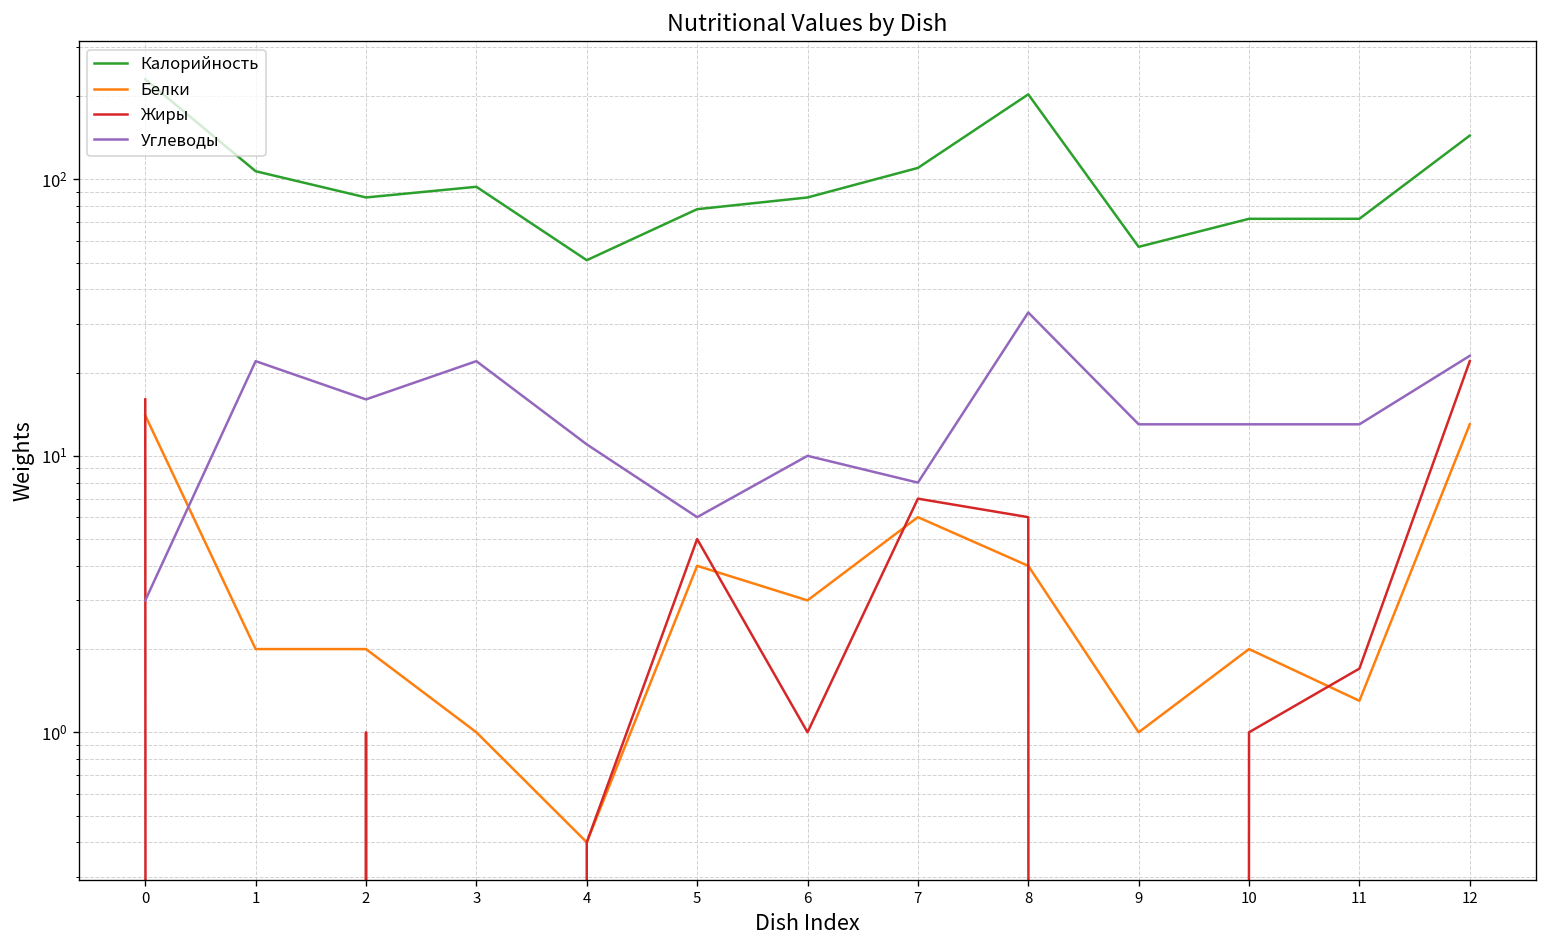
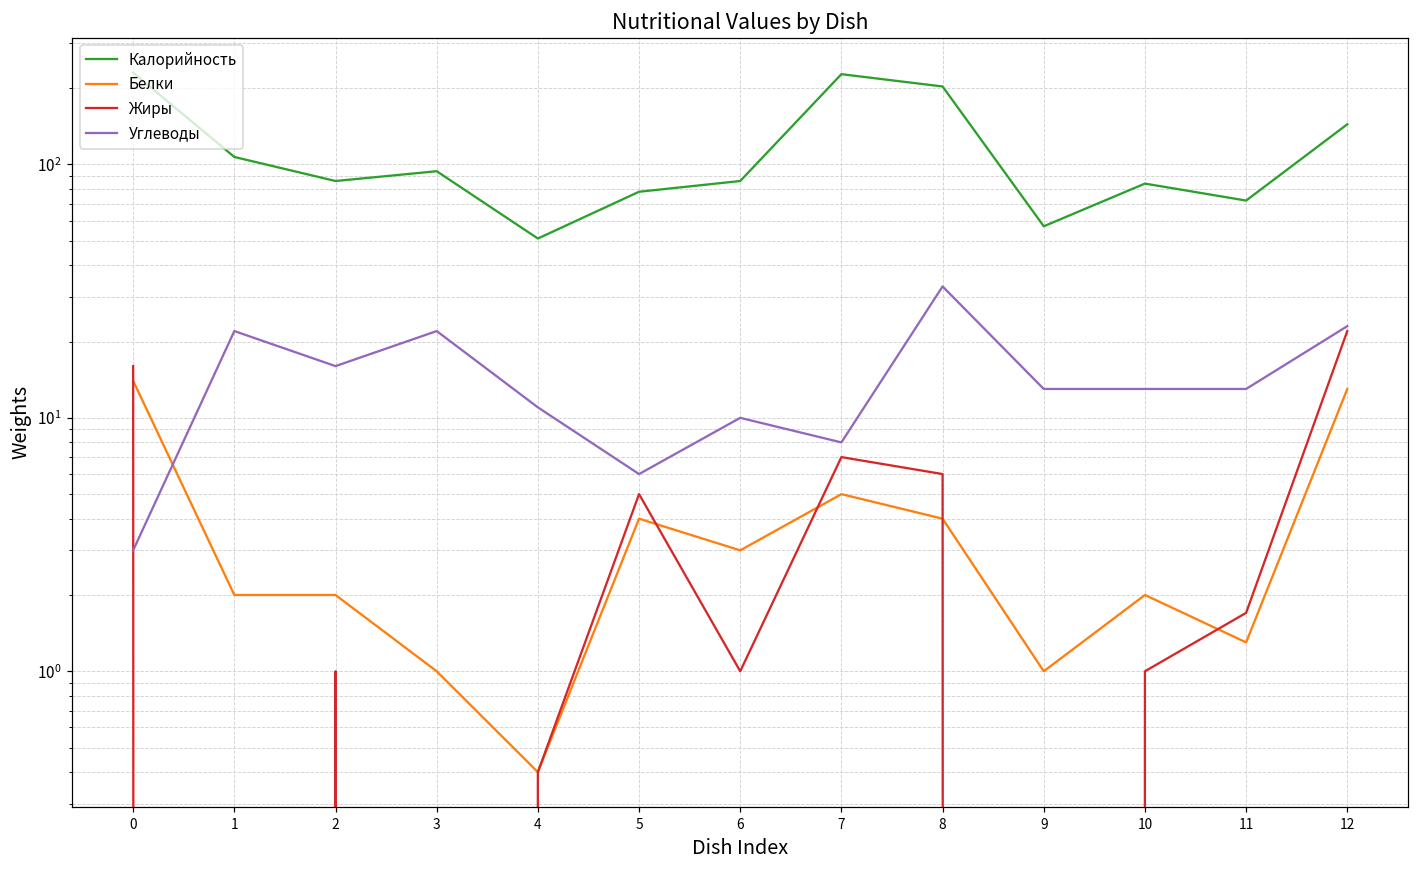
Калорийность, 7: 110 -> 230
Белки, 7: 6 -> 5
Калорийность, 10: 72 -> 84
